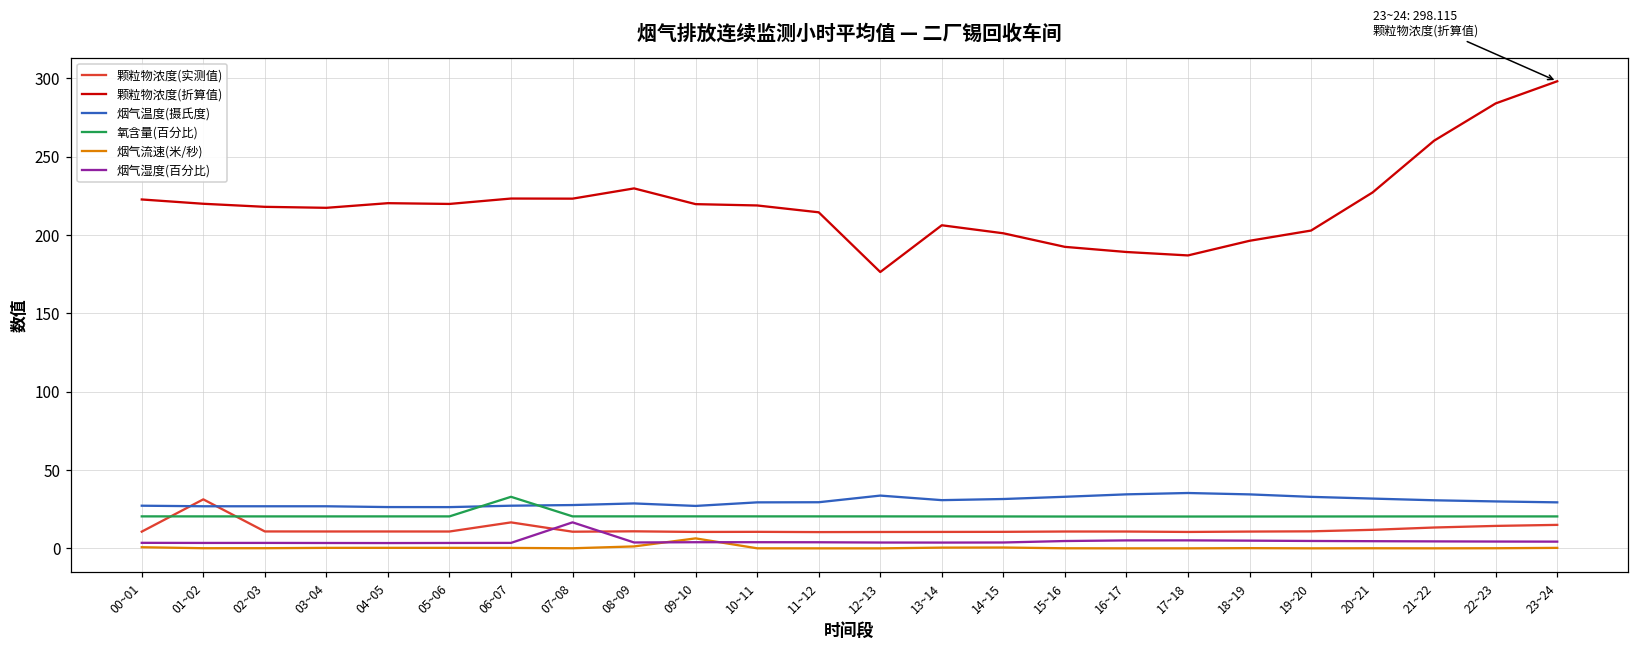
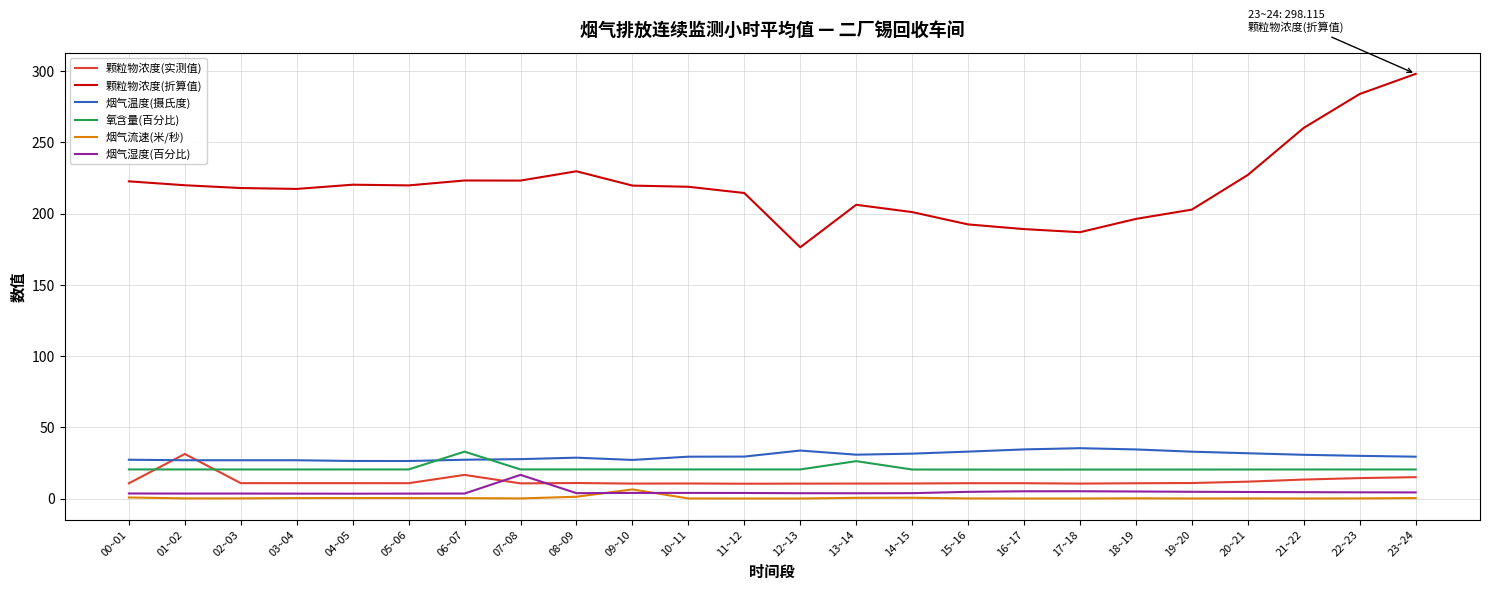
氧含量(百分比), 13~14: 20 -> 26
